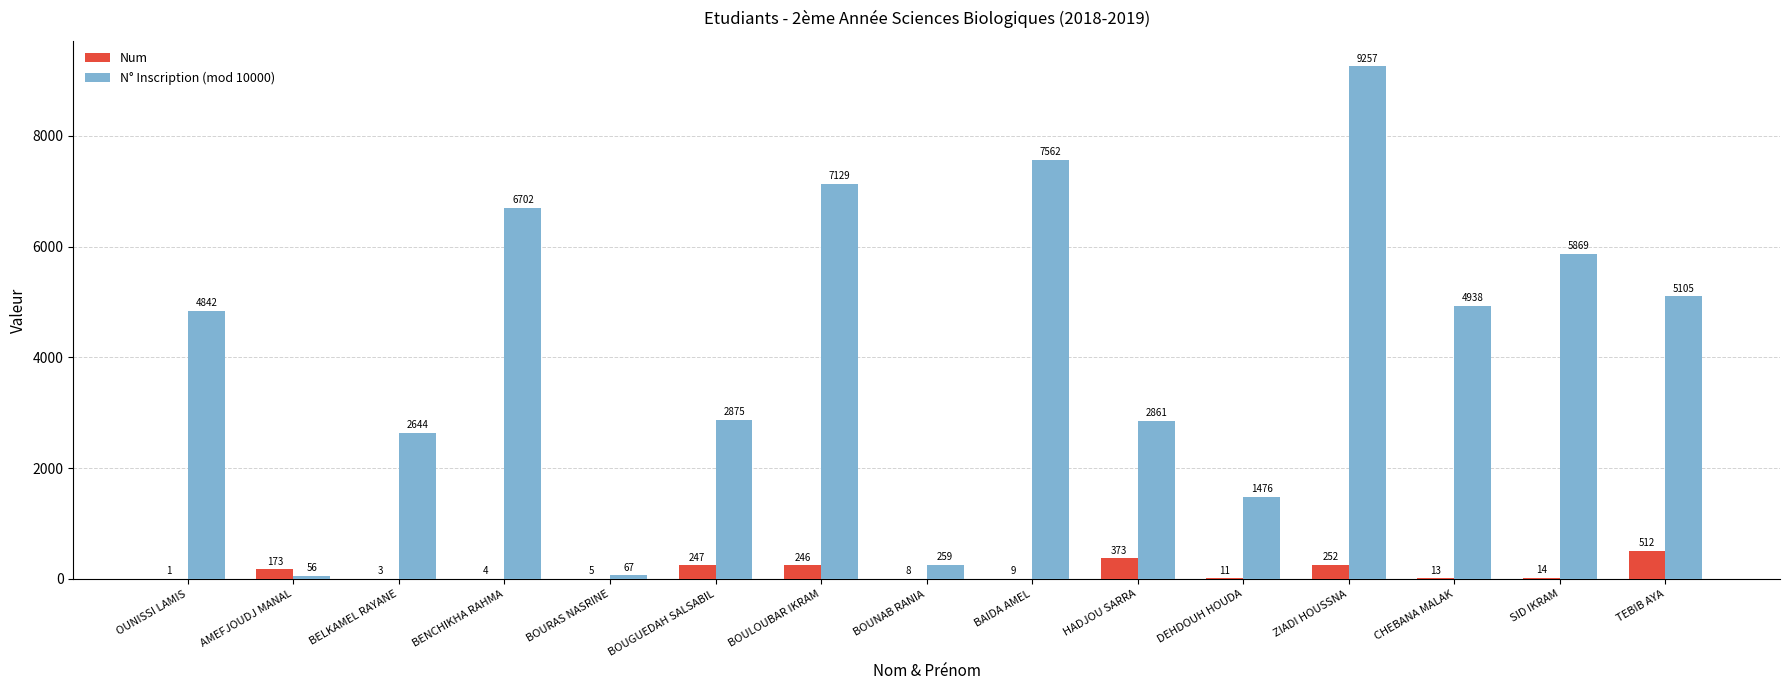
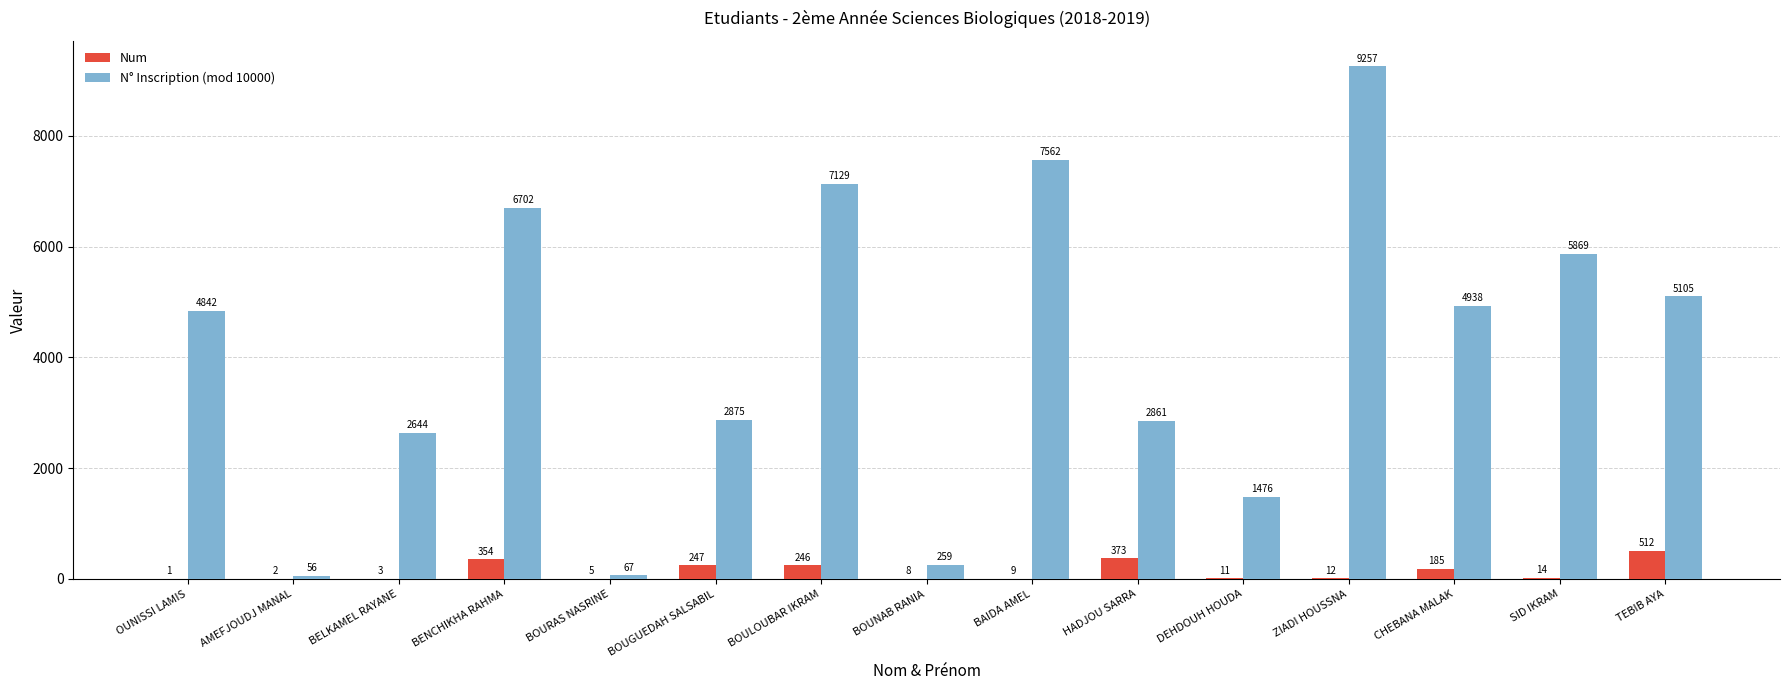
Num, AMEFJOUDJ MANAL: 173 -> 2
Num, BENCHIKHA RAHMA: 4 -> 354
Num, ZIADI HOUSSNA: 252 -> 12
Num, CHEBANA MALAK: 13 -> 185
